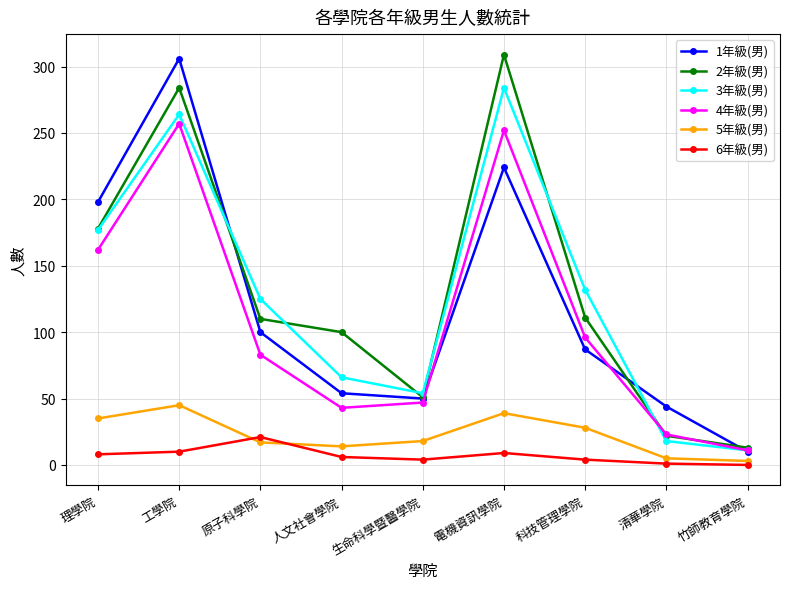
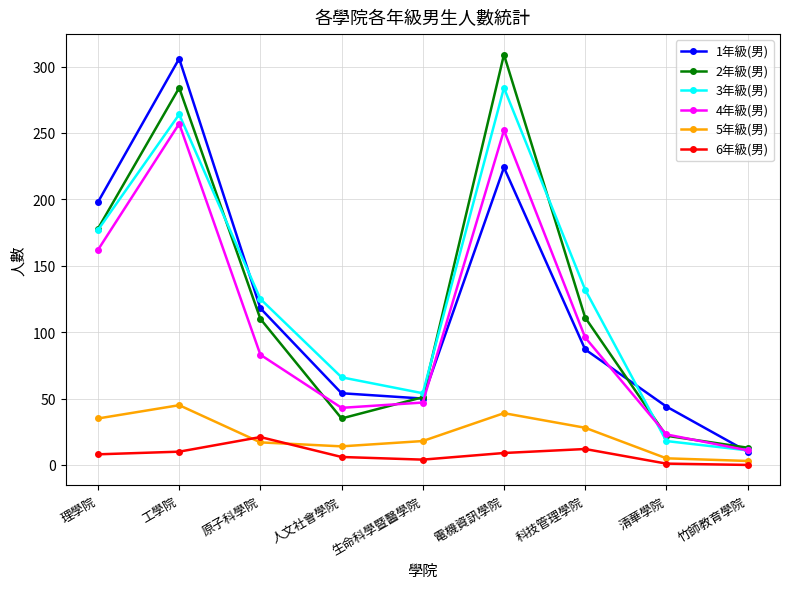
1年級(男), 原子科學院: 100 -> 118
2年級(男), 人文社會學院: 100 -> 35
6年級(男), 科技管理學院: 4 -> 12
